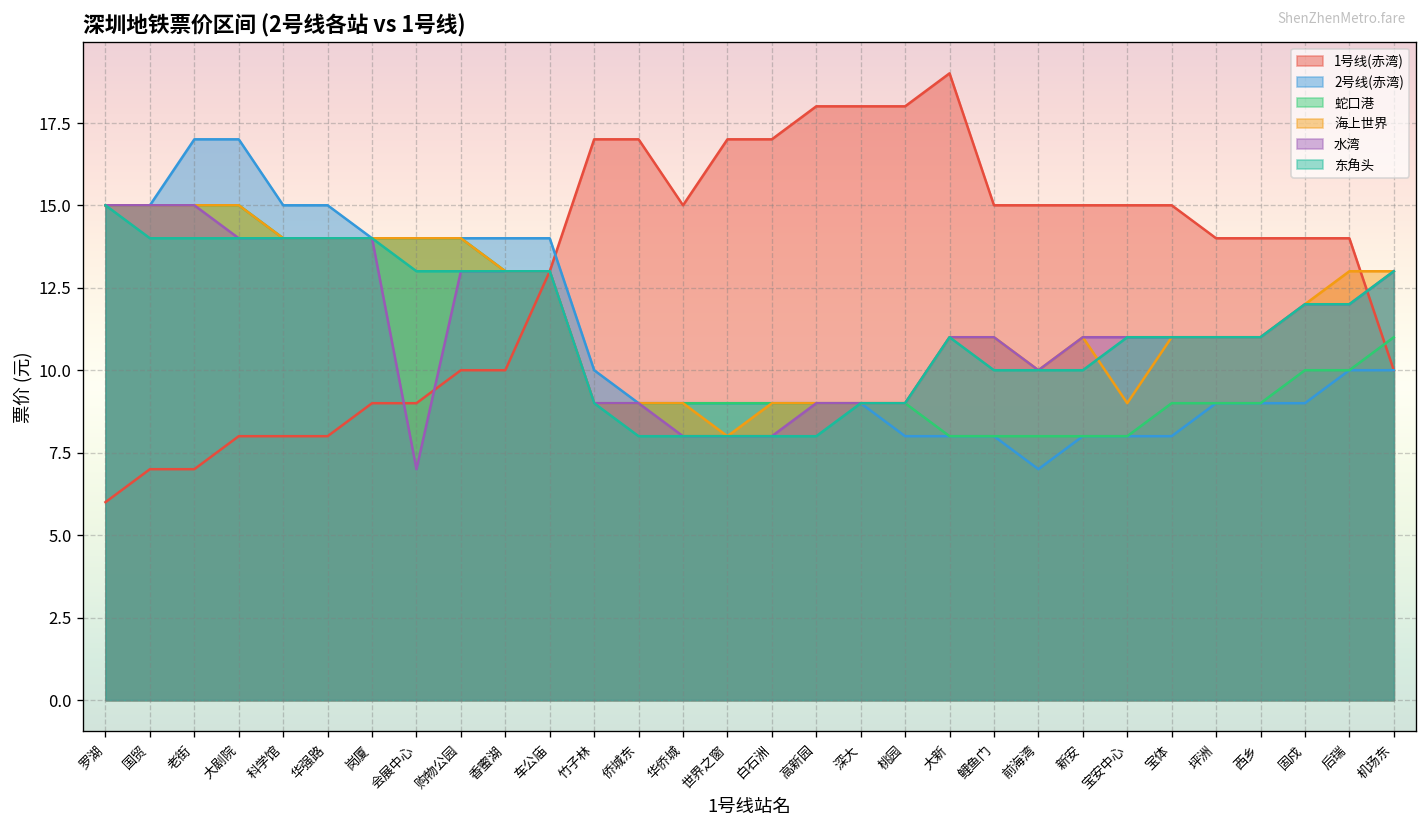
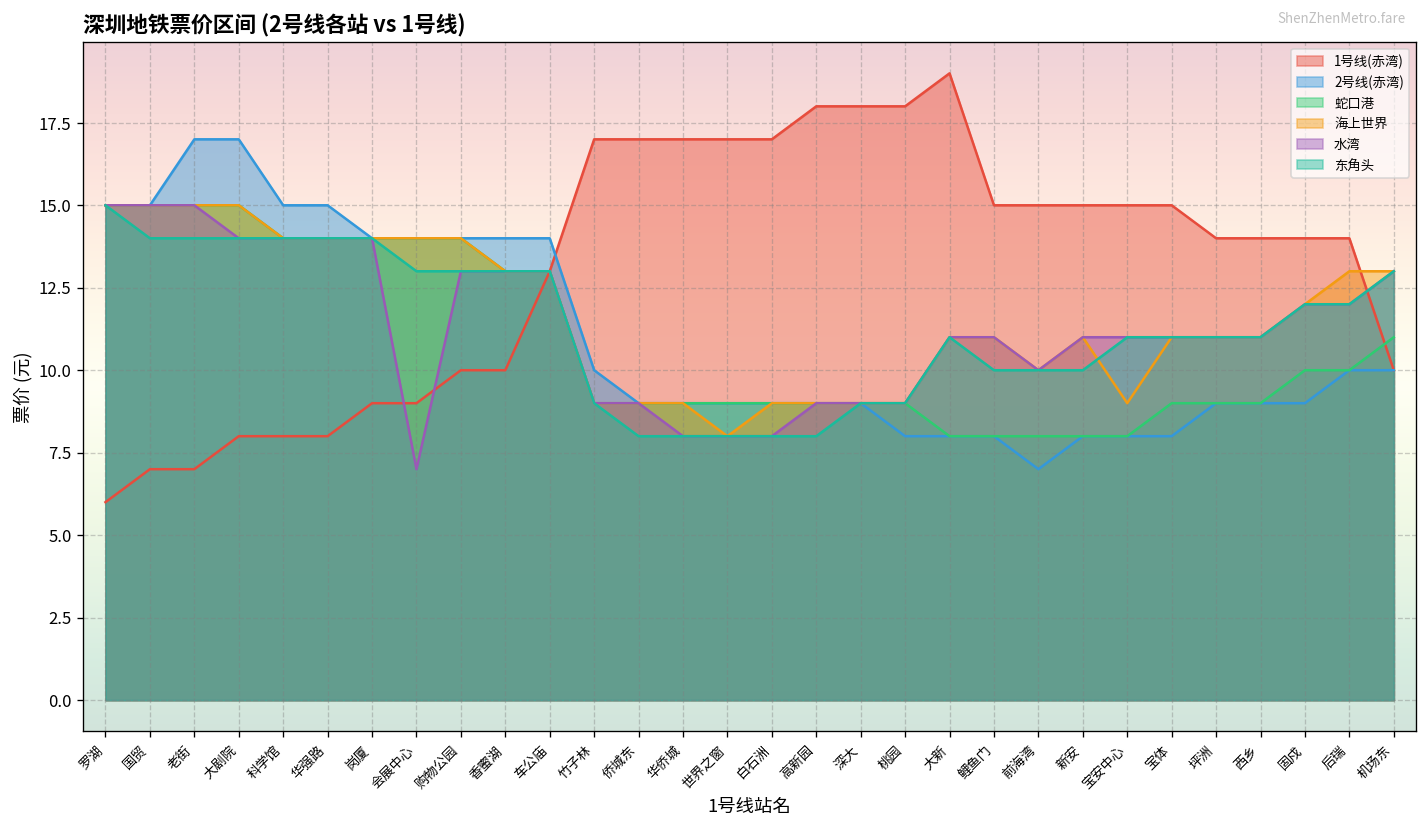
1号线(赤湾), 华侨城: 15 -> 17
